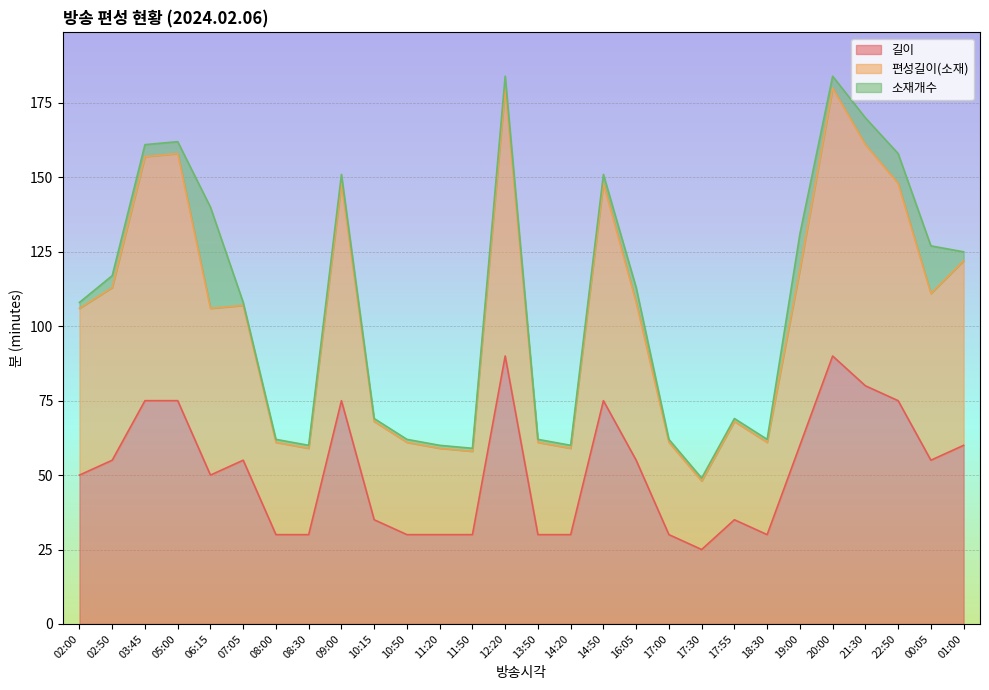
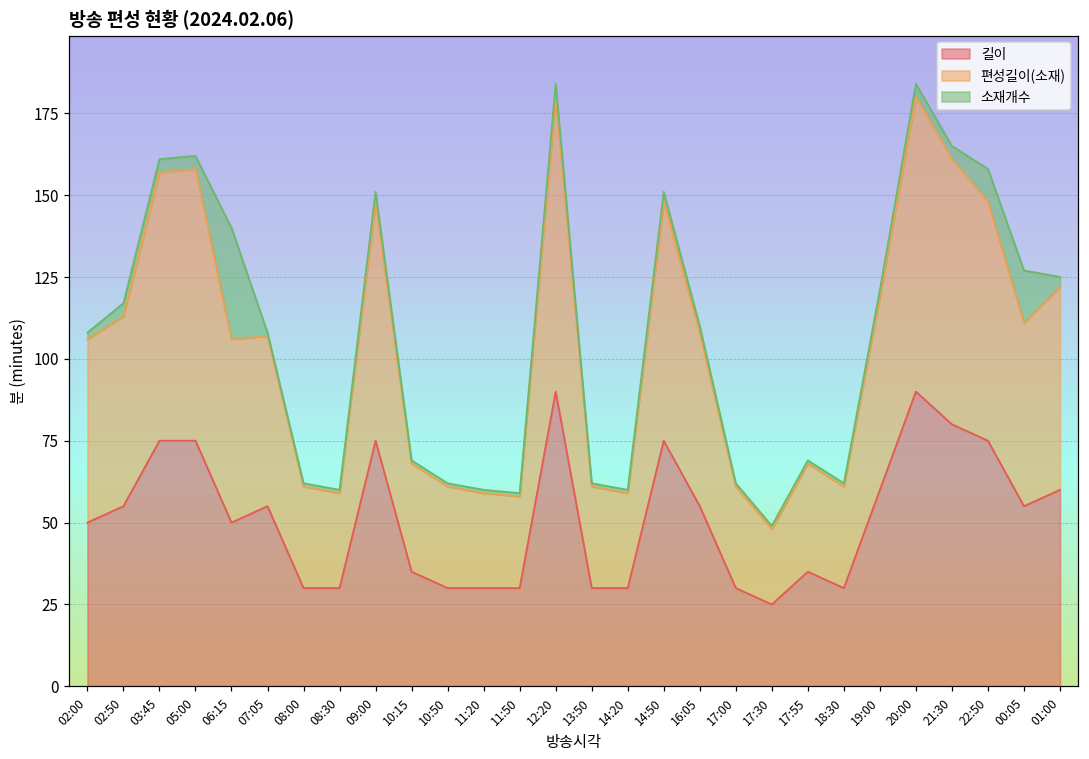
소재개수, 16:05: 5 -> 2
소재개수, 19:00: 12 -> 2
소재개수, 21:30: 9 -> 4
